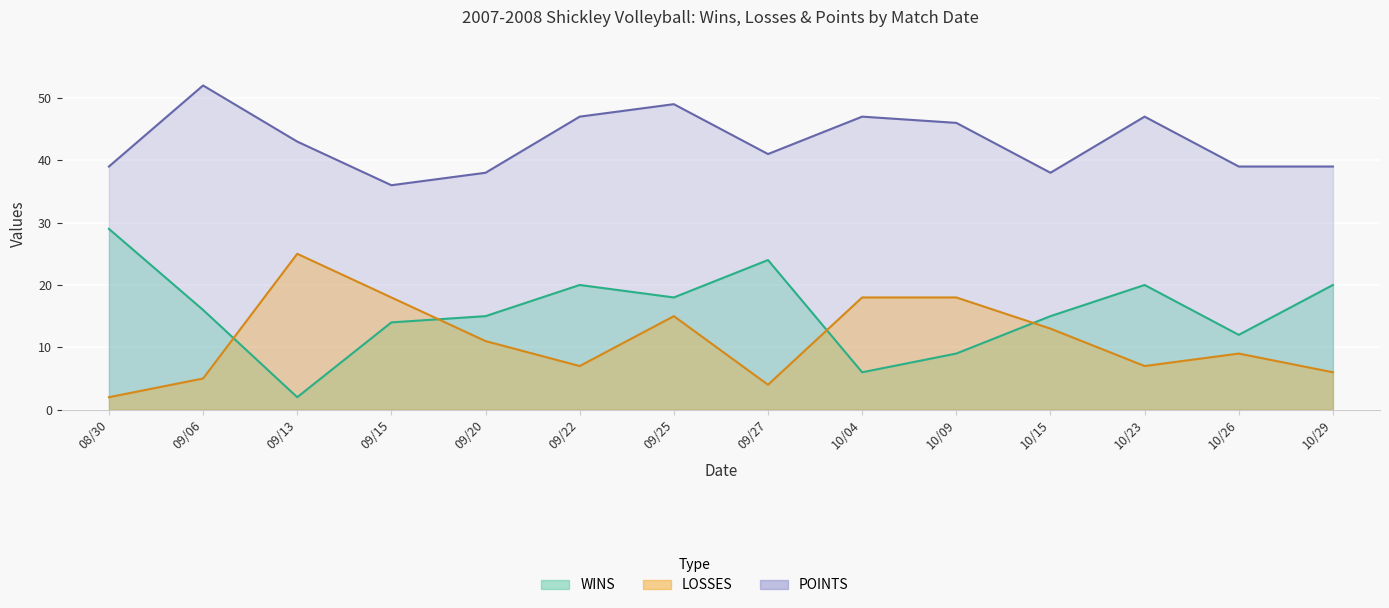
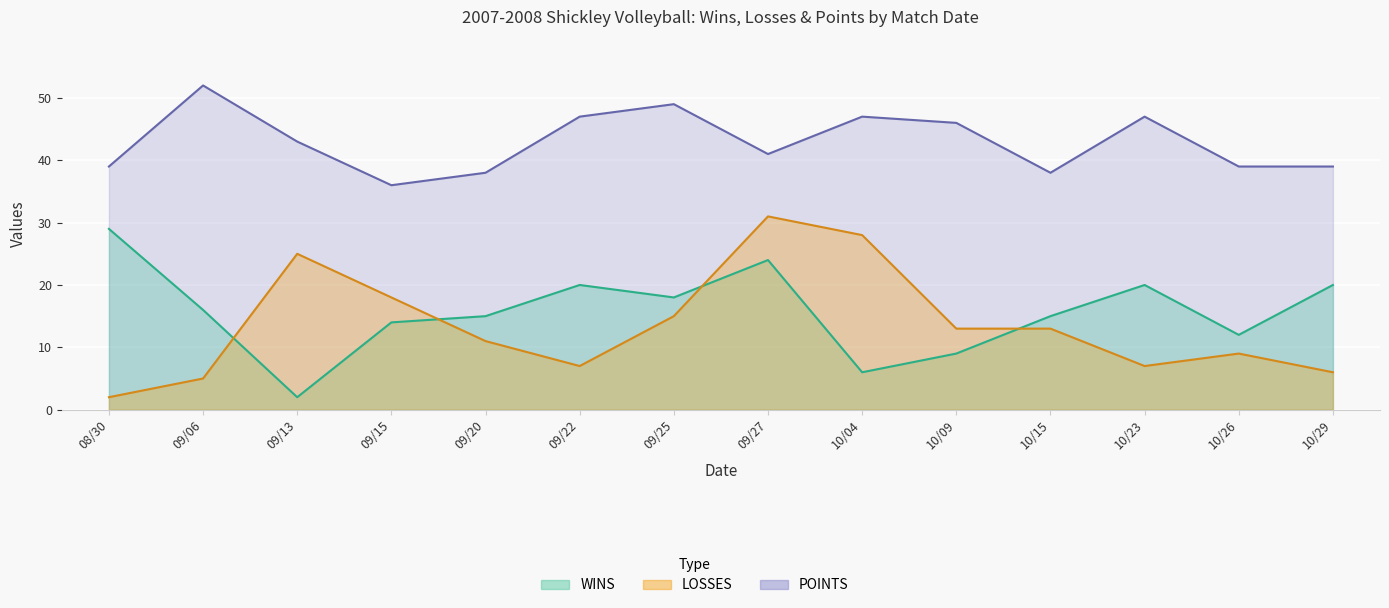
LOSSES, 09/27: 4 -> 31
LOSSES, 10/04: 18 -> 28
LOSSES, 10/09: 18 -> 13
